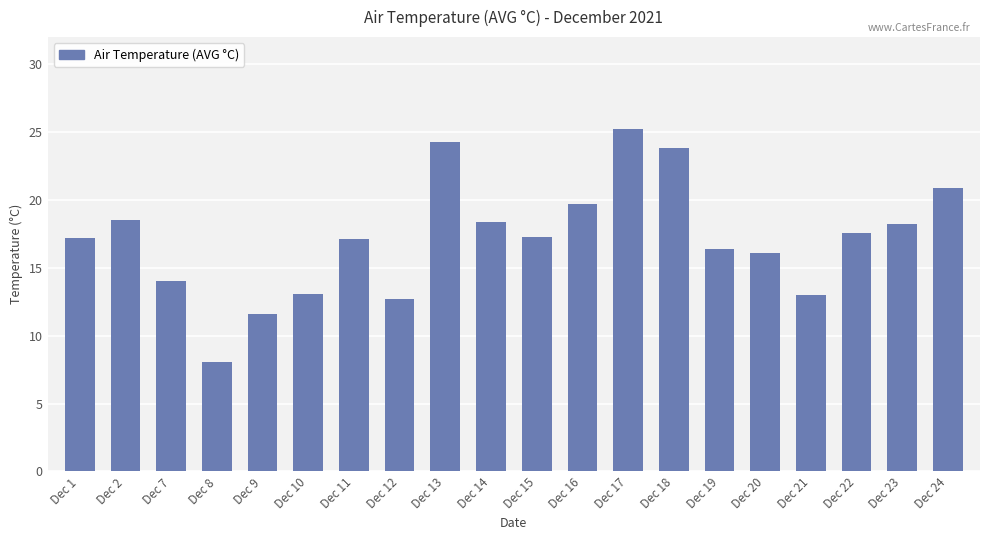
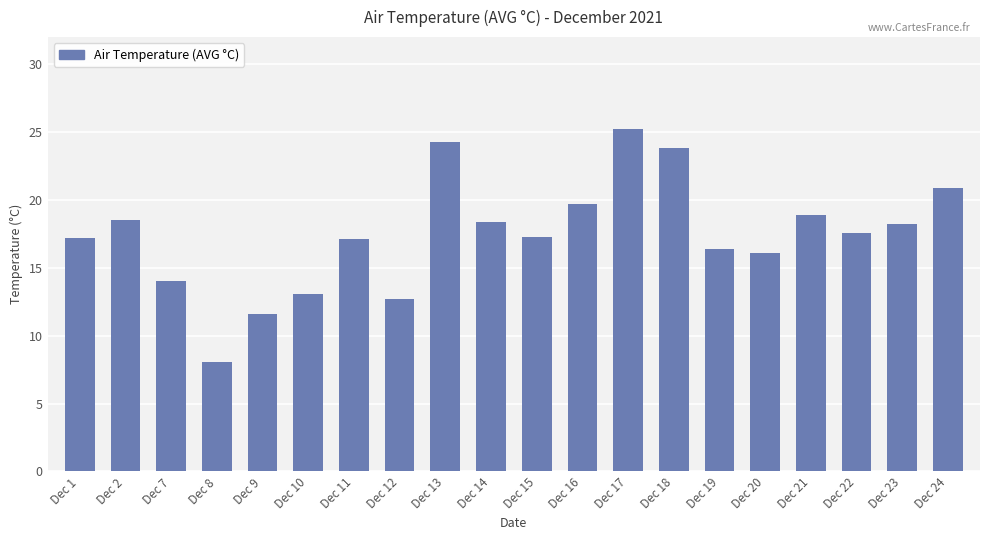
Dec 21: 13.0 -> 18.9
